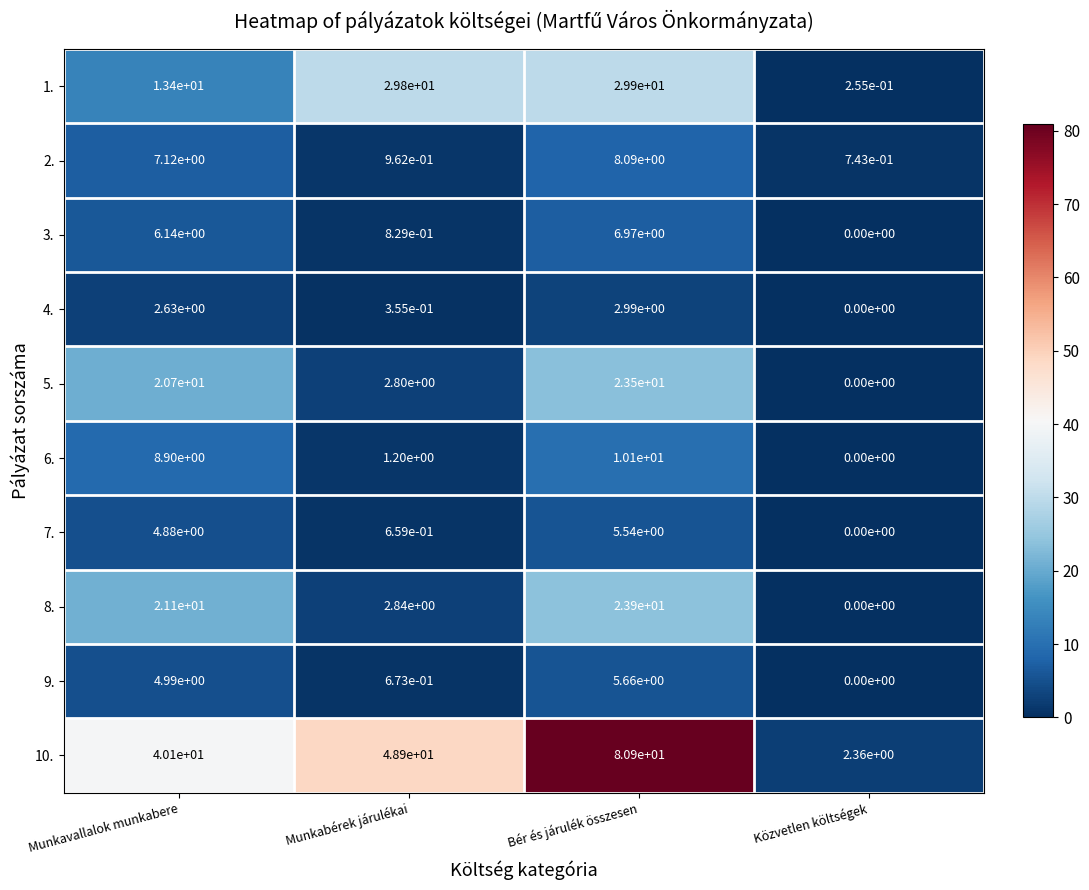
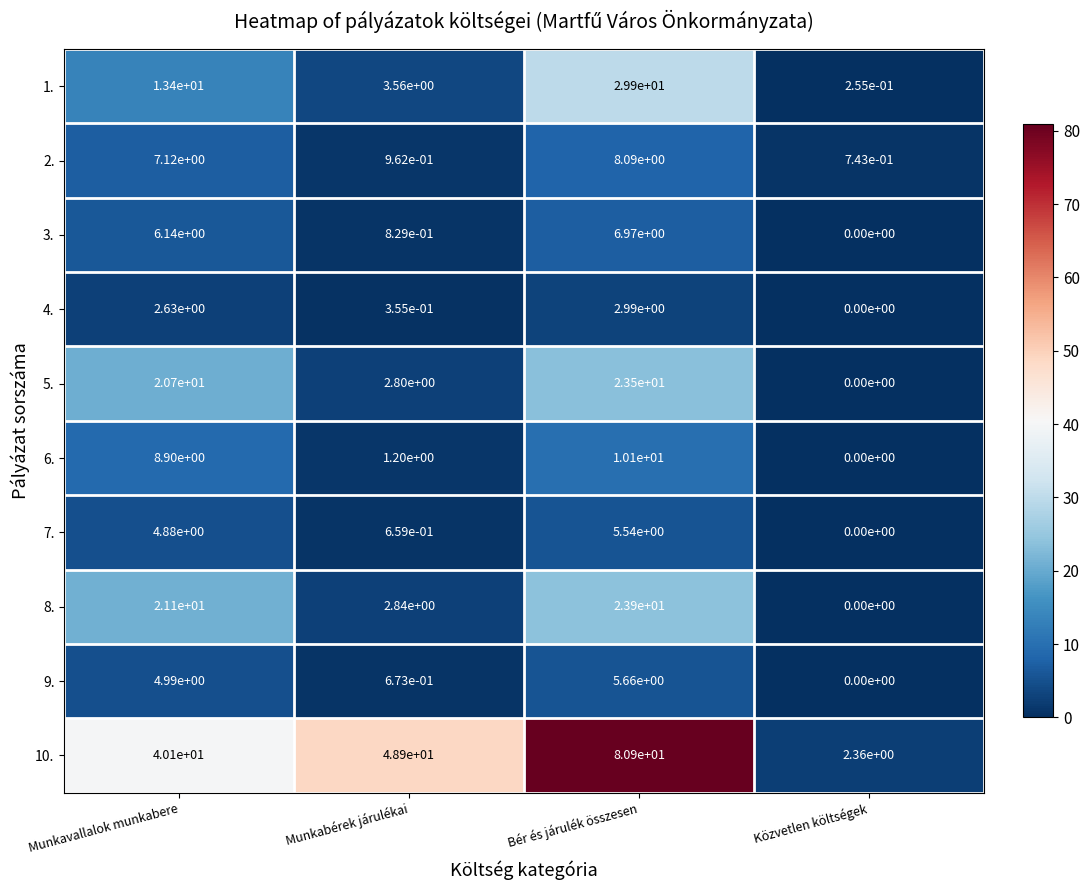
1., Munkabérek járulékai: 2.98e+01 -> 3.56e+00
